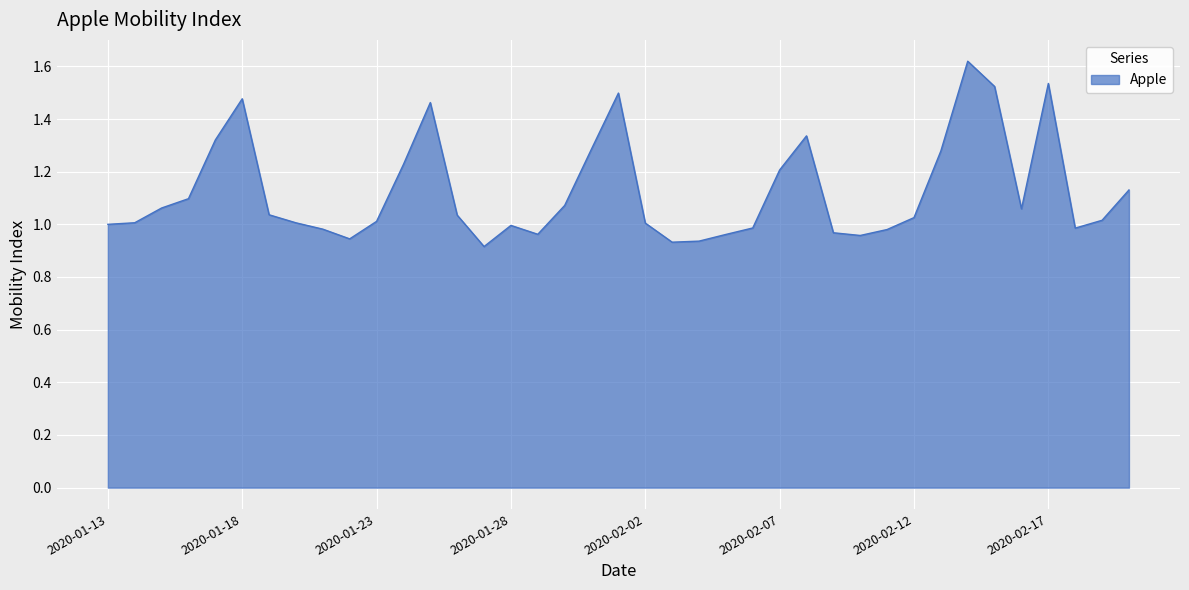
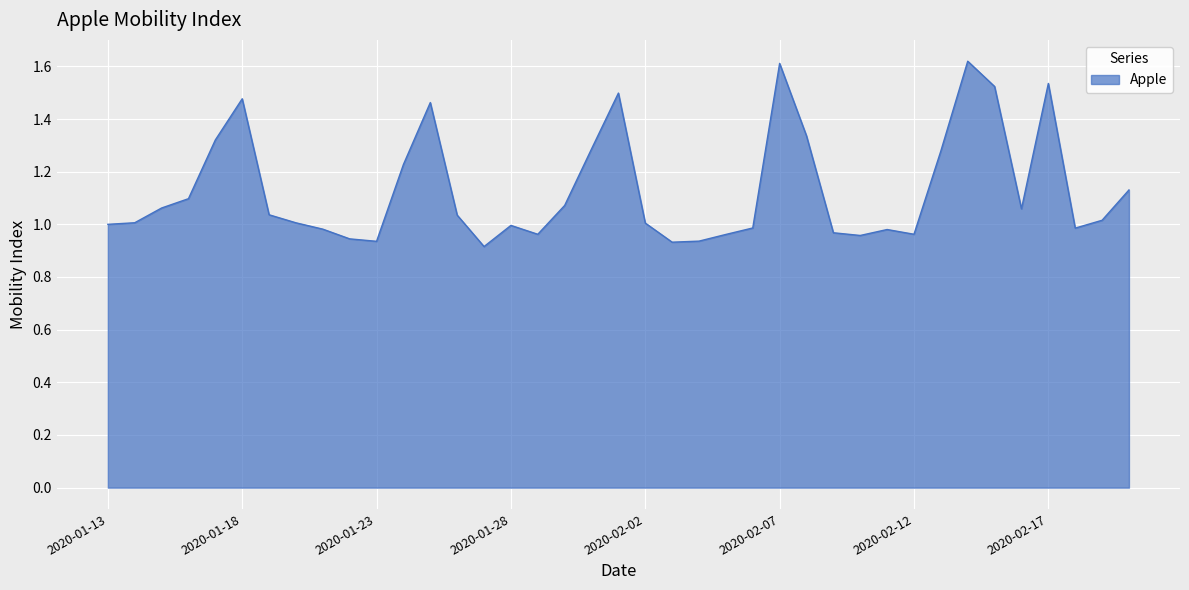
2020-01-23: 1.01 -> 0.94
2020-02-07: 1.21 -> 1.61
2020-02-12: 1.03 -> 0.96
